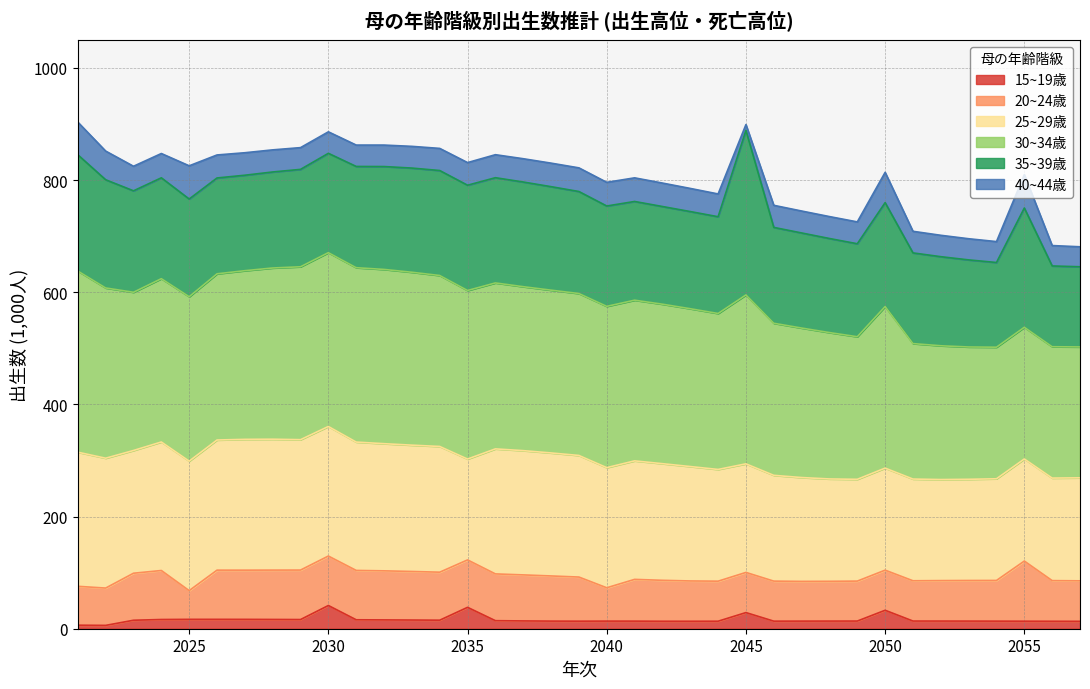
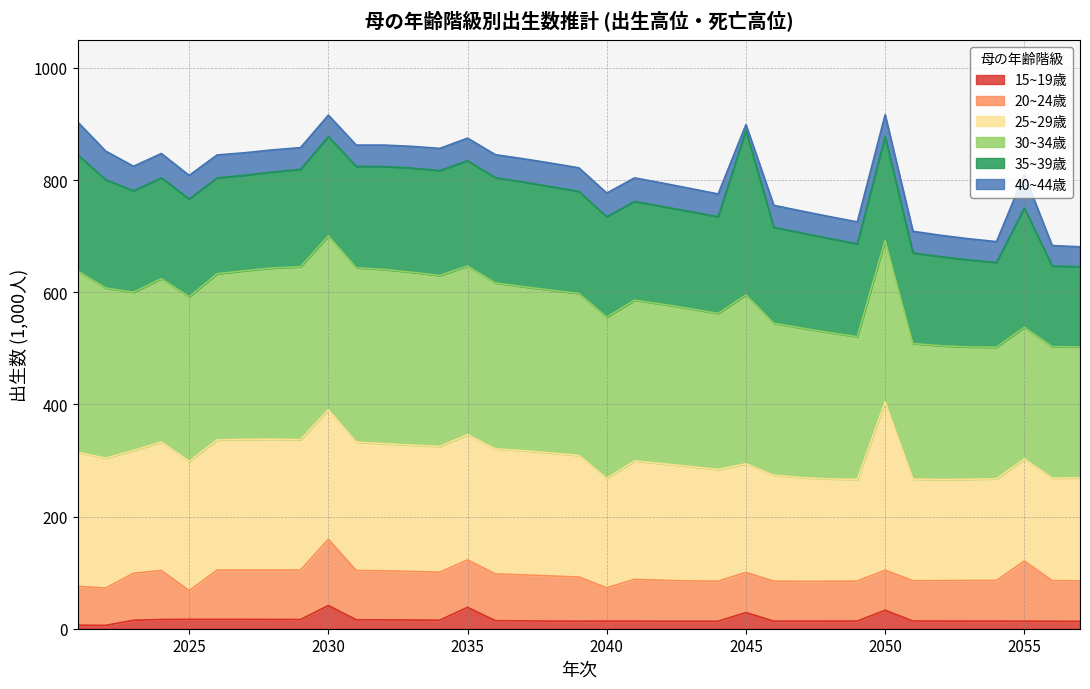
40~44歳, 2025: 60 -> 40
20~24歳, 2030: 90 -> 120
25~29歳, 2035: 180 -> 220
25~29歳, 2040: 210 -> 200
25~29歳, 2050: 180 -> 300
40~44歳, 2050: 50 -> 40
